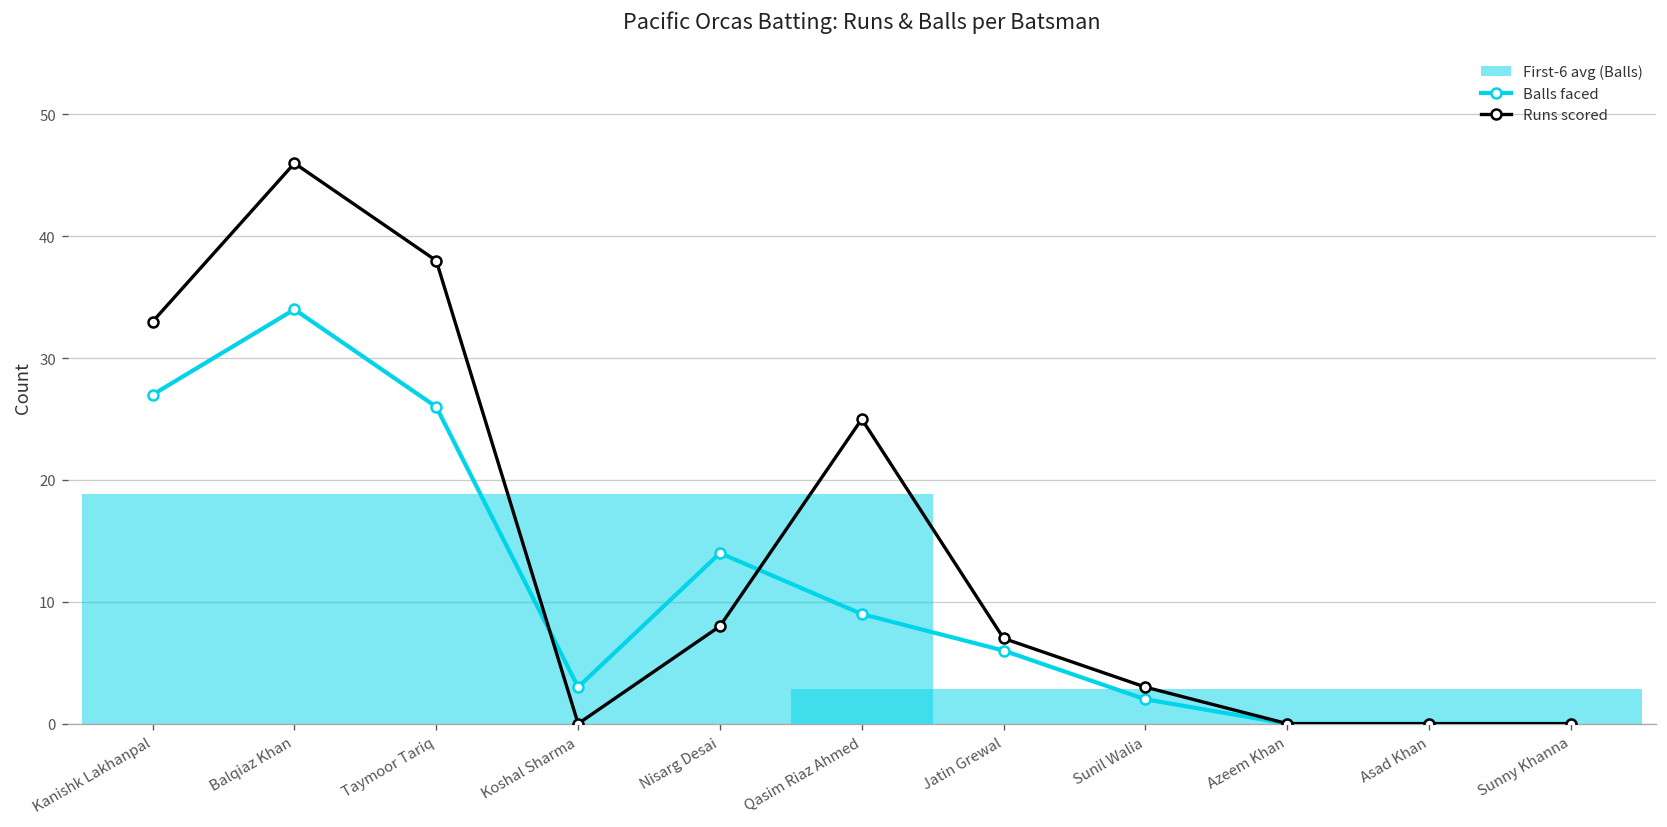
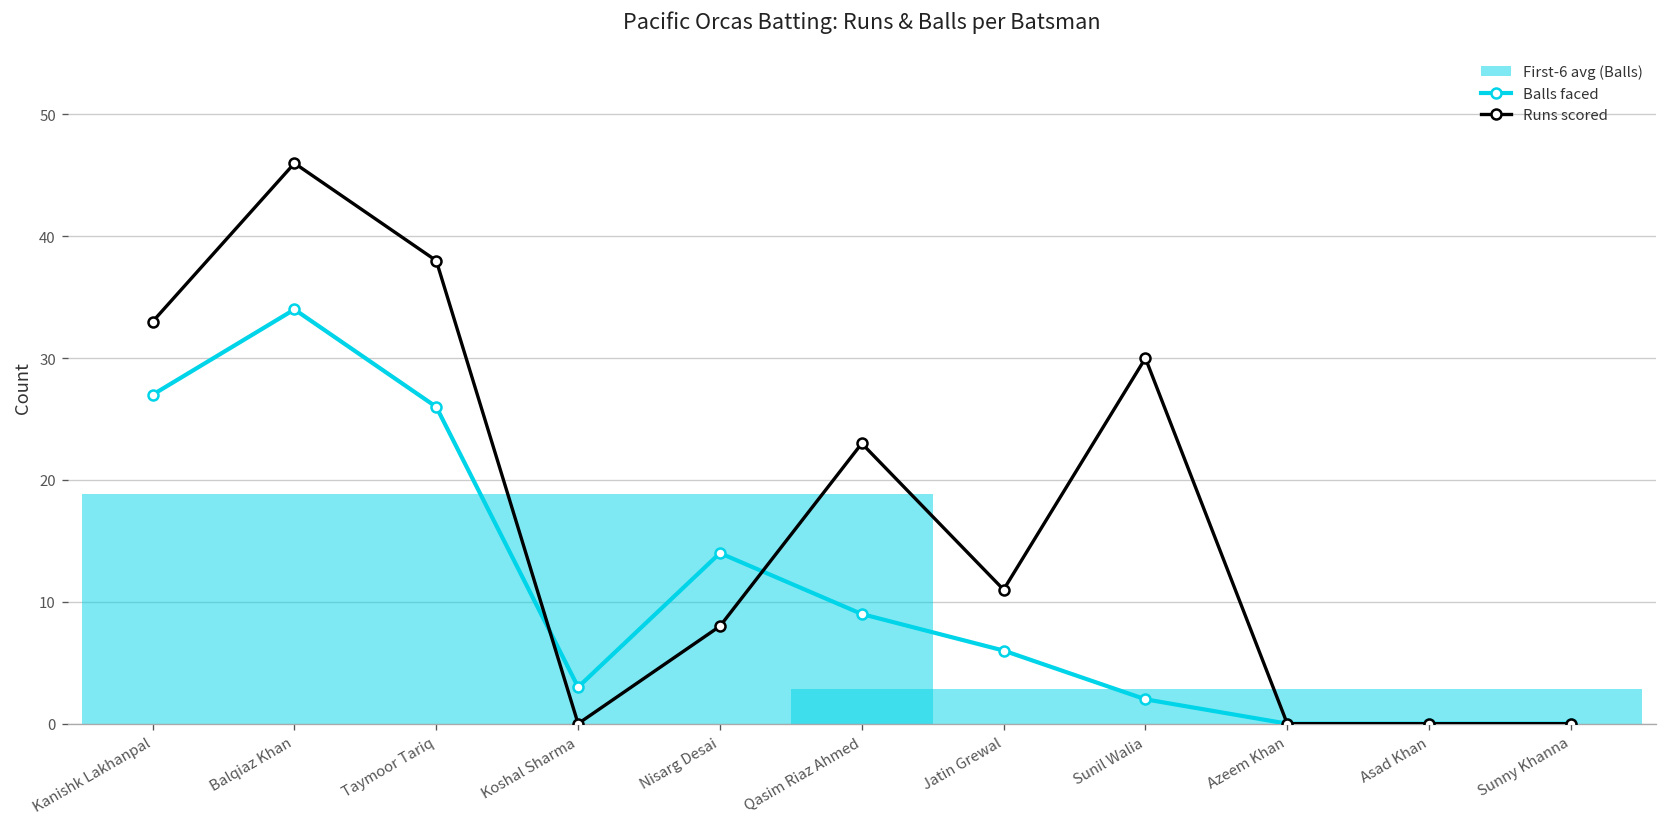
Runs scored, Qasim Riaz Ahmed: 25 -> 23
Runs scored, Jatin Grewal: 7 -> 11
Runs scored, Sunil Walia: 3 -> 30
